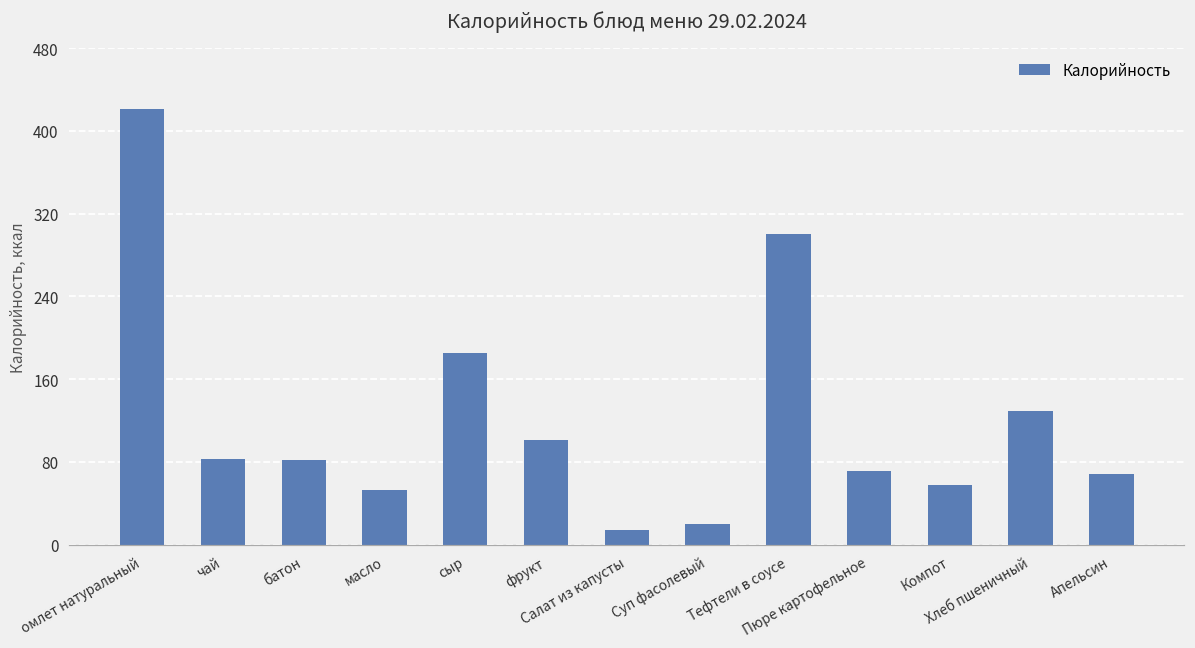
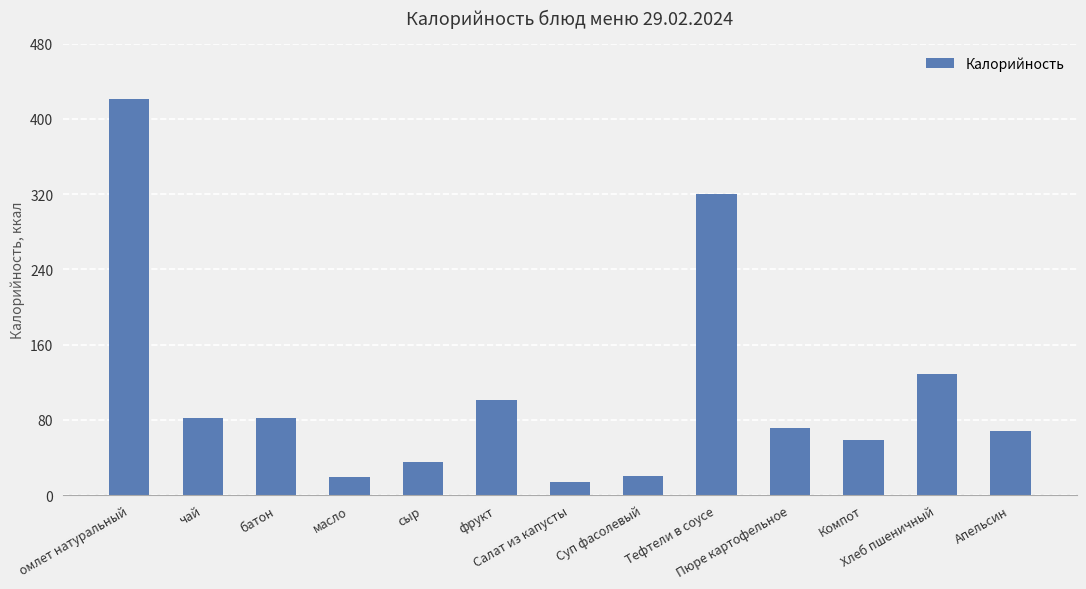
масло: 50 -> 20
сыр: 190 -> 40
Тефтели в соусе: 300 -> 320
